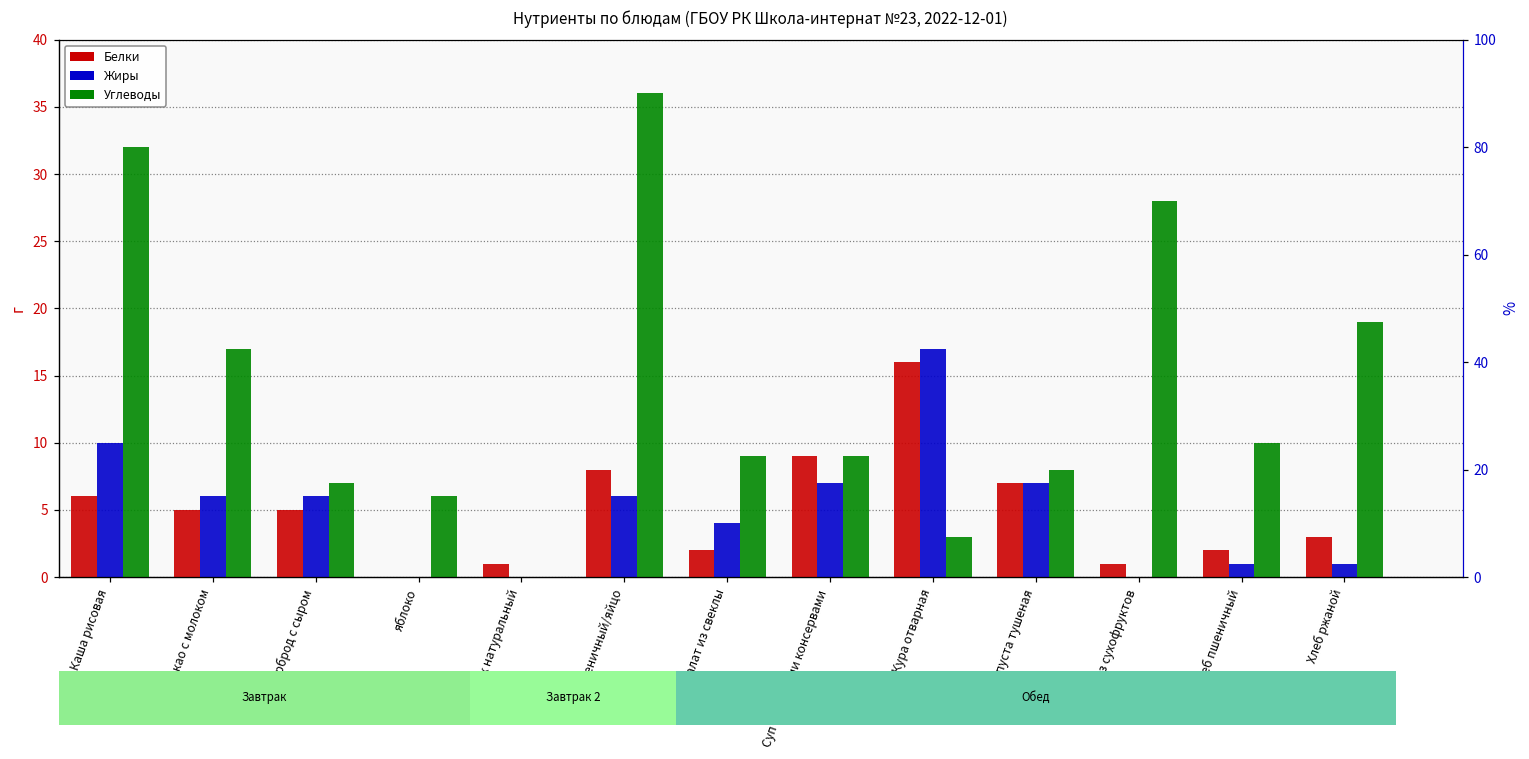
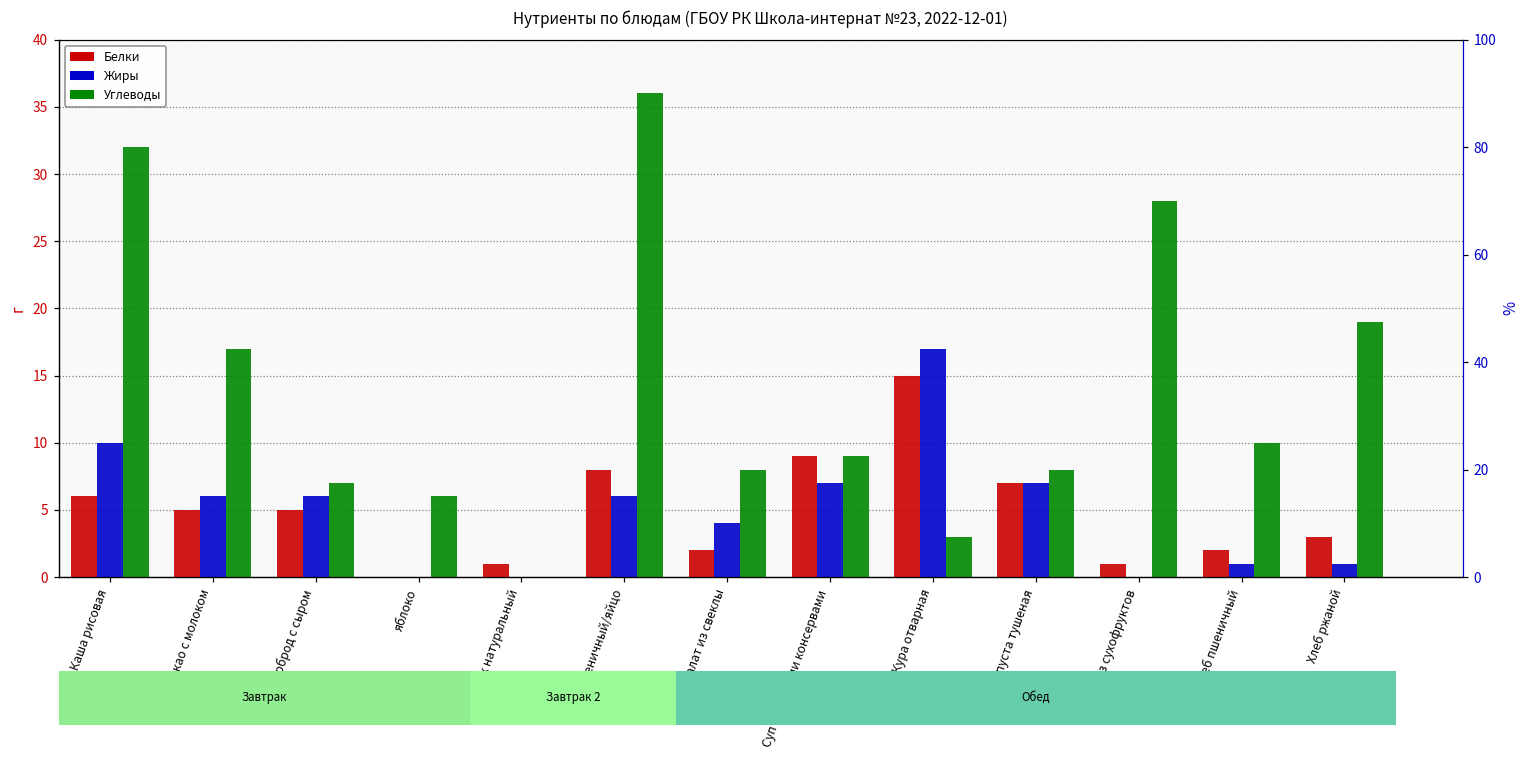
Углеводы, Салат из свеклы: 9 -> 8
Белки, Кура отварная: 16 -> 15
